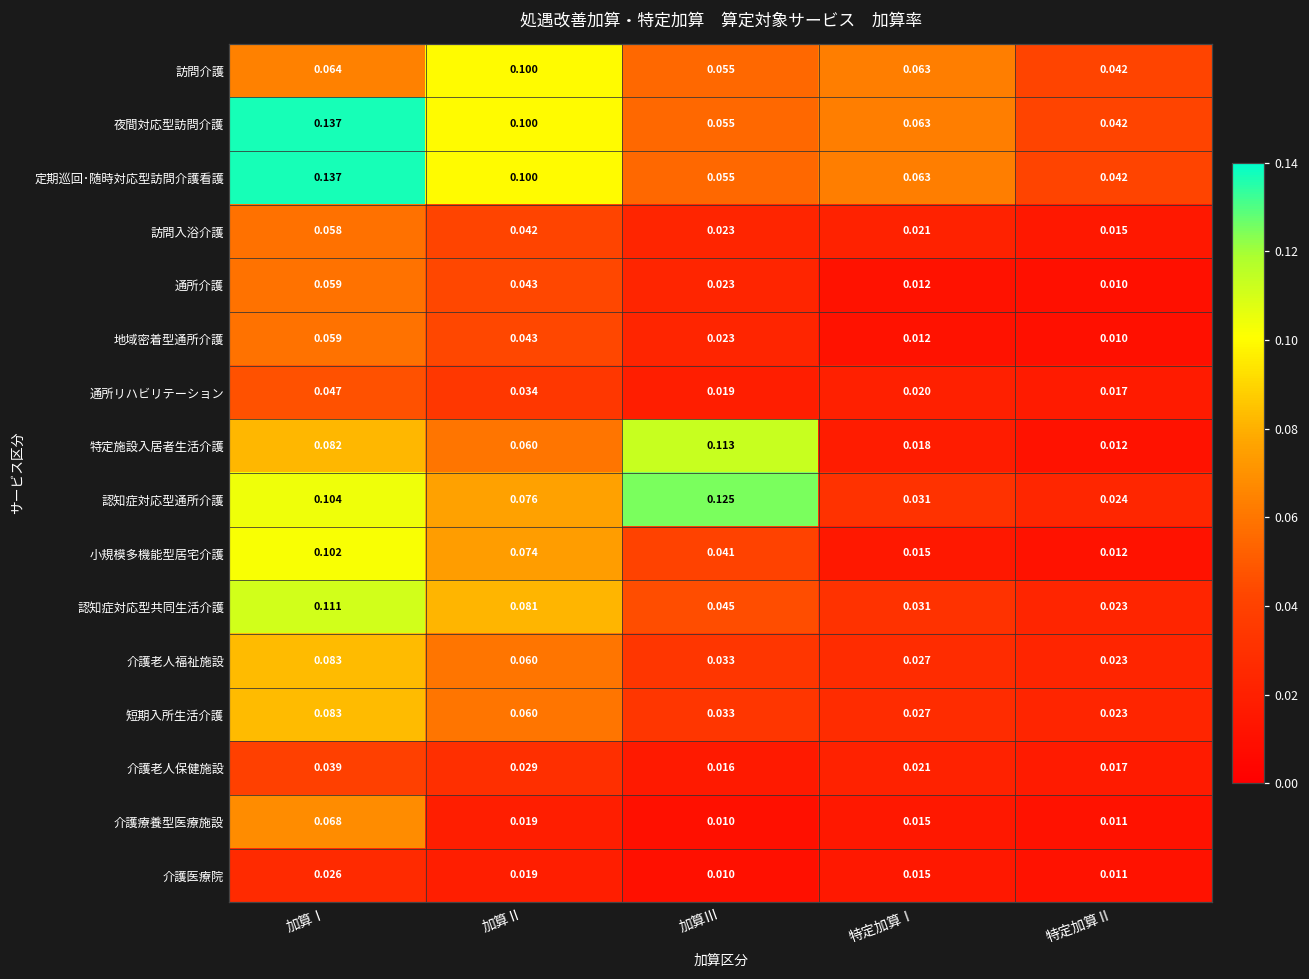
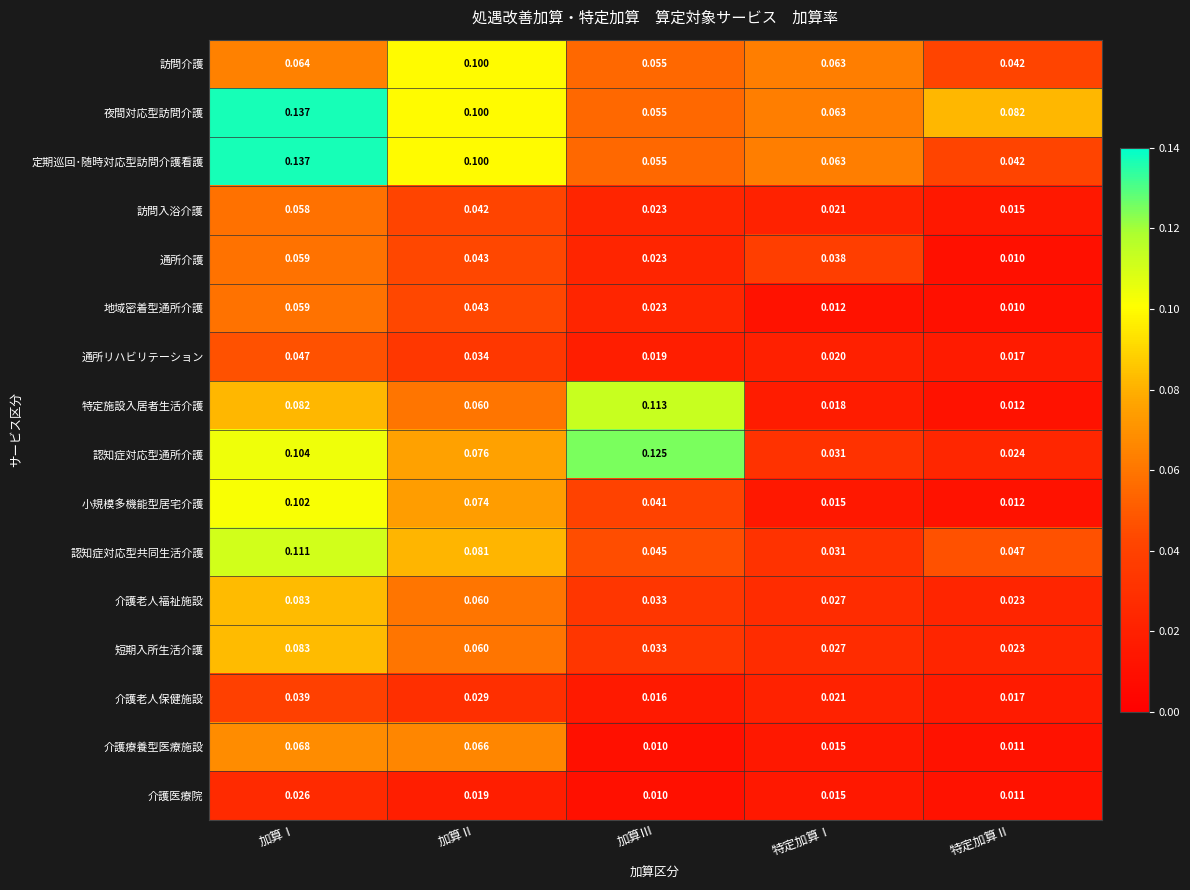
夜間対応型訪問介護, 特定加算Ⅱ: 0.042 -> 0.082
通所介護, 特定加算Ⅰ: 0.012 -> 0.038
認知症対応型共同生活介護, 特定加算Ⅱ: 0.023 -> 0.047
介護療養型医療施設, 加算Ⅱ: 0.019 -> 0.066
